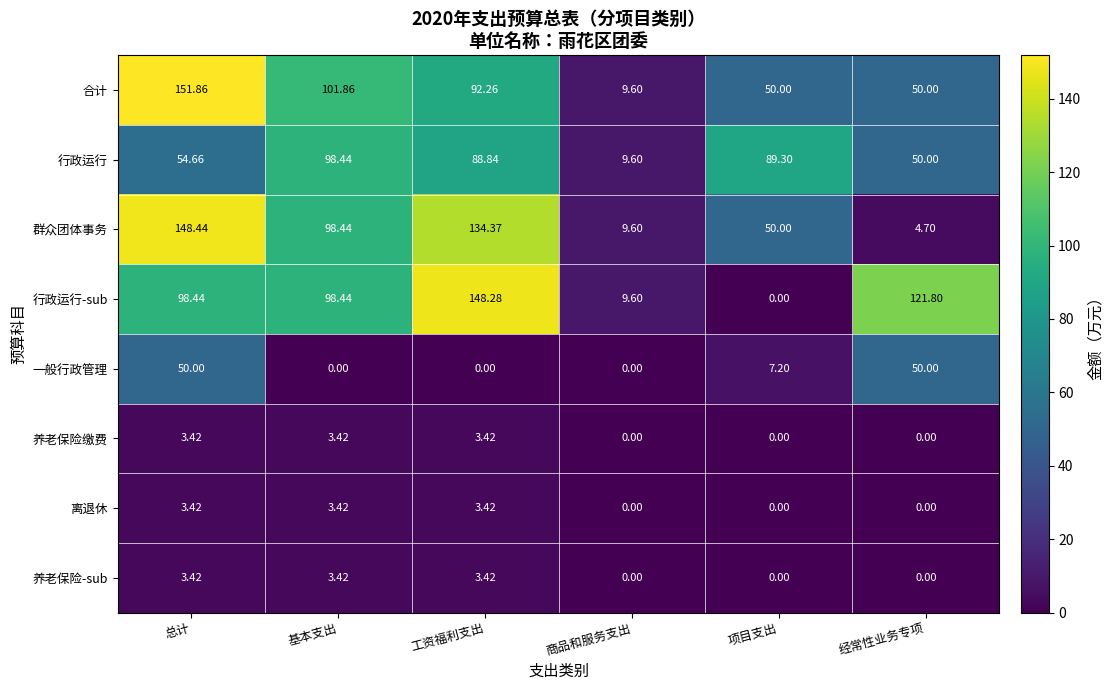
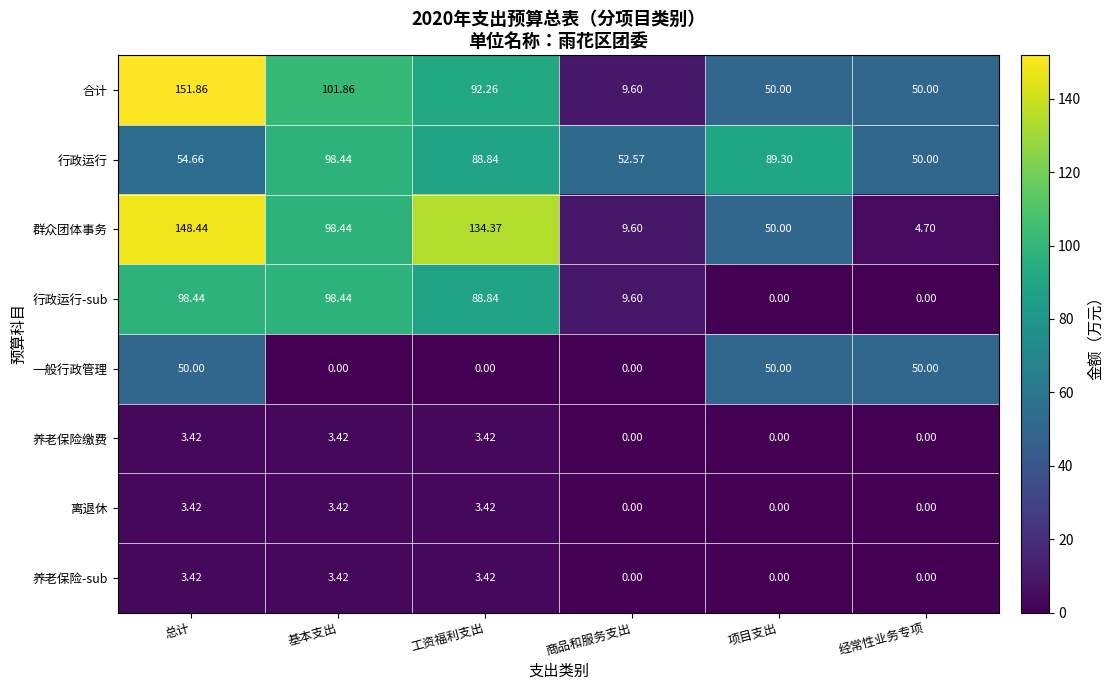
行政运行, 商品和服务支出: 9.60 -> 52.57
行政运行-sub, 工资福利支出: 148.28 -> 88.84
行政运行-sub, 经常性业务专项: 121.80 -> 0.00
一般行政管理, 项目支出: 7.20 -> 50.00
